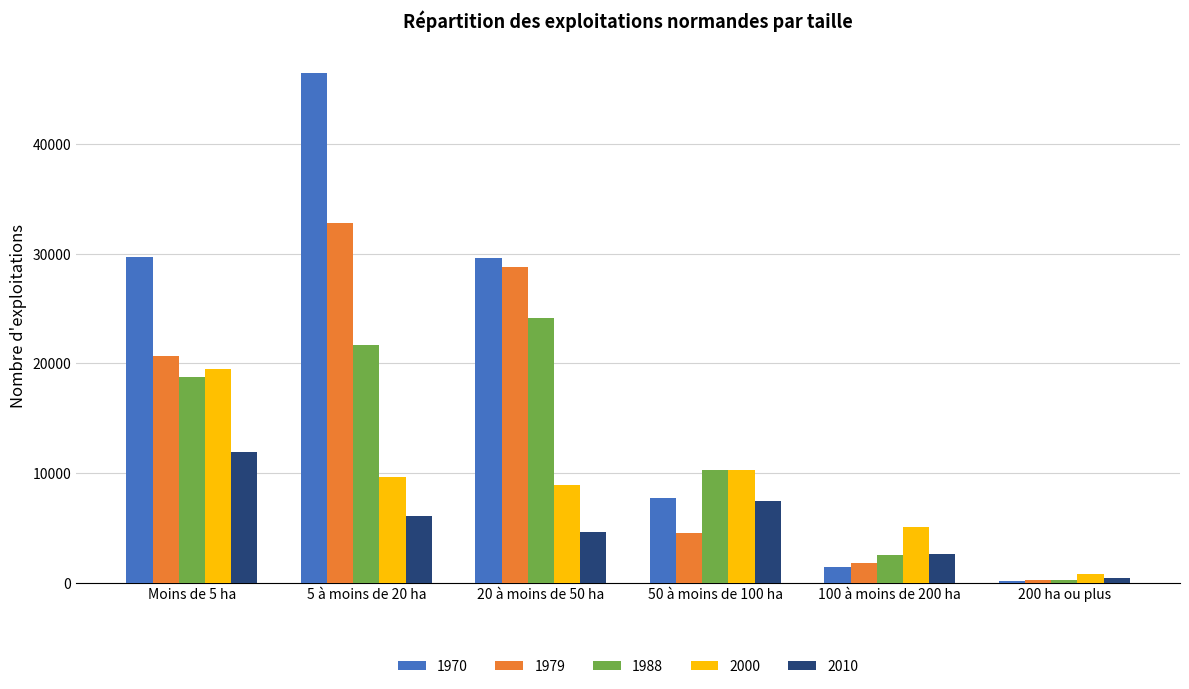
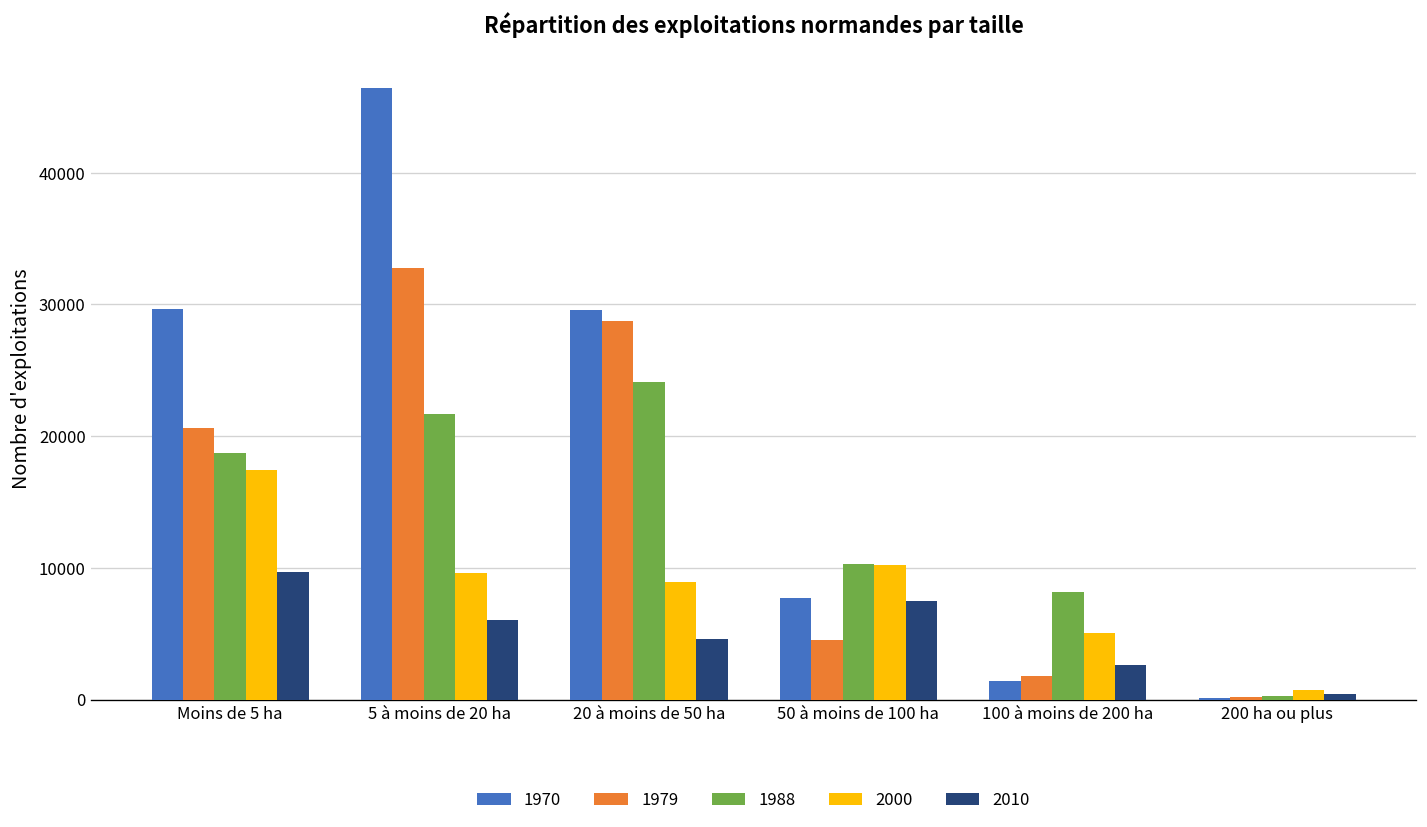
2000, Moins de 5 ha: 19500 -> 17400
2010, Moins de 5 ha: 11900 -> 9700
1988, 100 à moins de 200 ha: 2500 -> 8200
